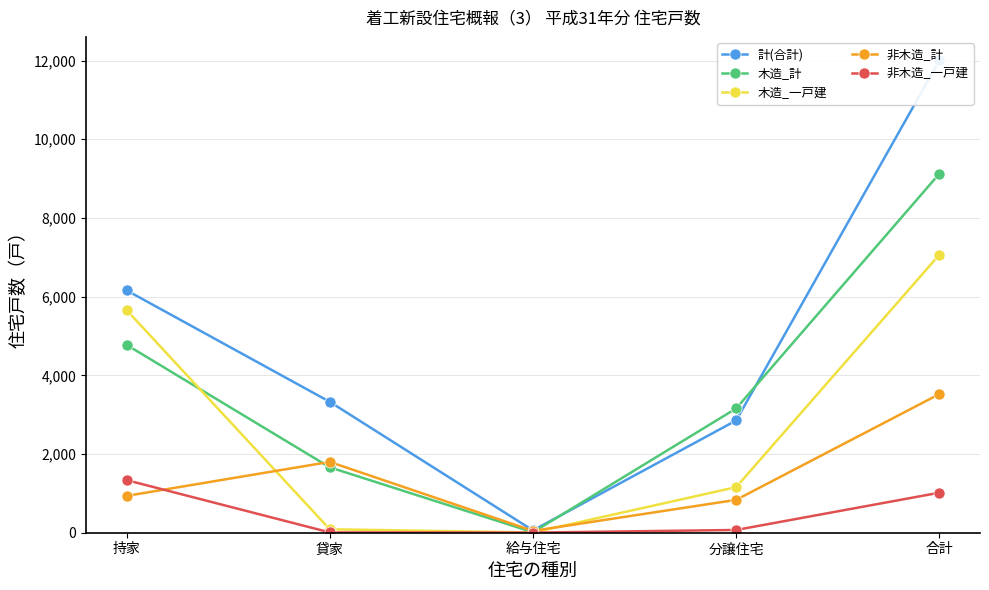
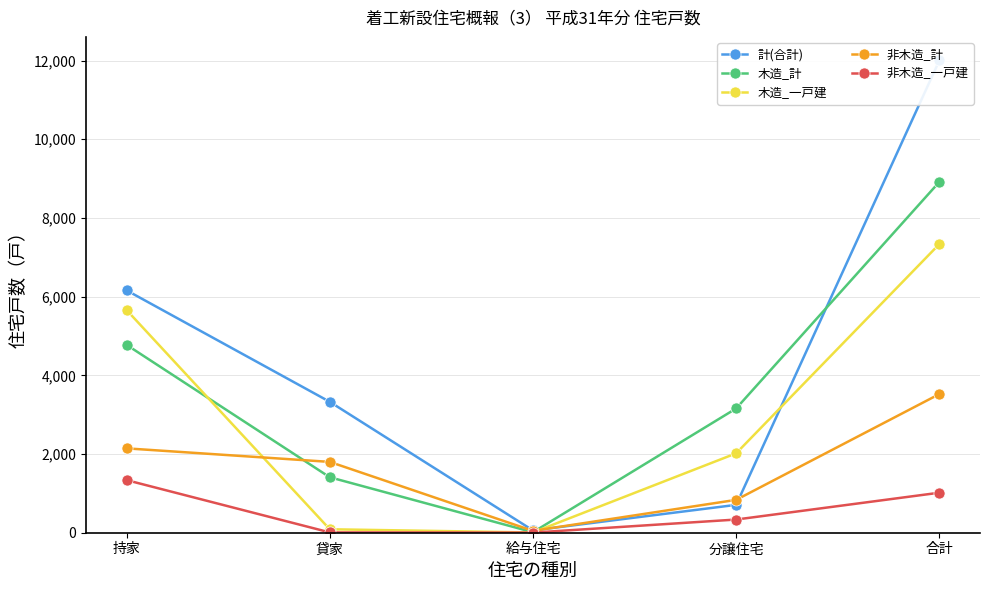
非木造_計, 持家: 900 -> 2,100
木造_計, 貸家: 1,700 -> 1,400
計(合計), 分譲住宅: 2,900 -> 700
木造_一戸建, 分譲住宅: 1,200 -> 2,000
非木造_一戸建, 分譲住宅: 100 -> 300
木造_計, 合計: 9,100 -> 8,900
木造_一戸建, 合計: 7,100 -> 7,300
